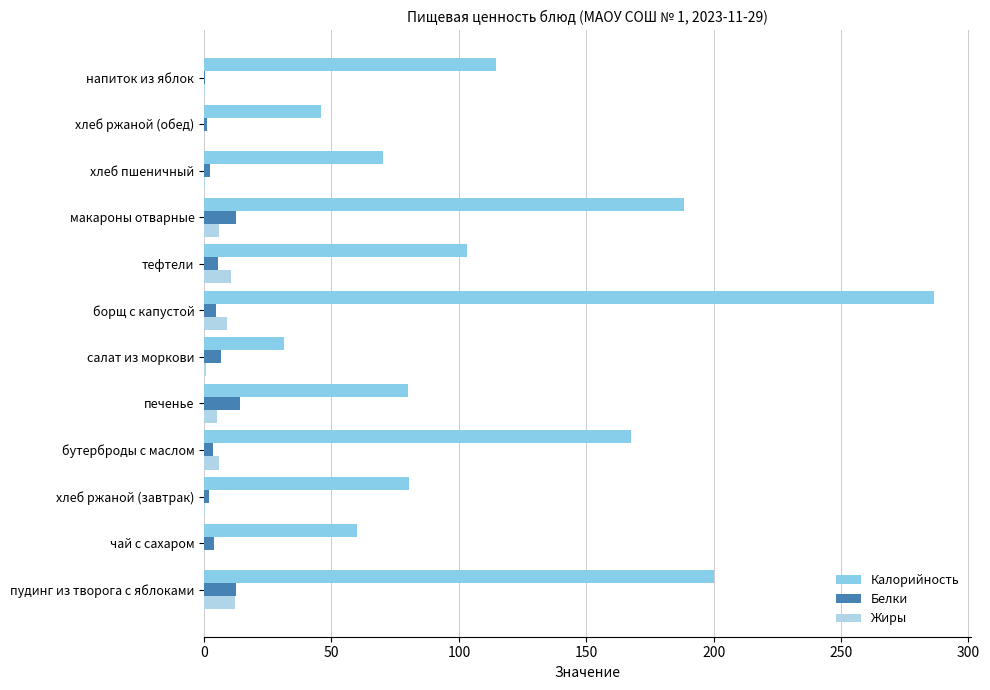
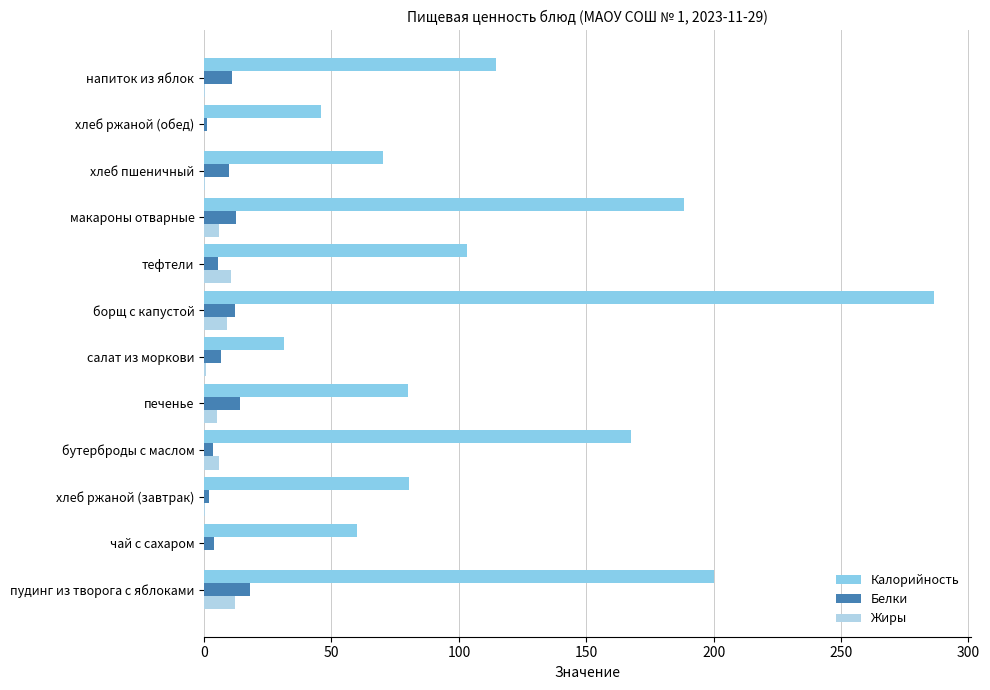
Белки, напиток из яблок: 0 -> 11
Белки, хлеб пшеничный: 2 -> 10
Белки, борщ с капустой: 5 -> 12
Белки, пудинг из творога с яблоками: 12 -> 18
